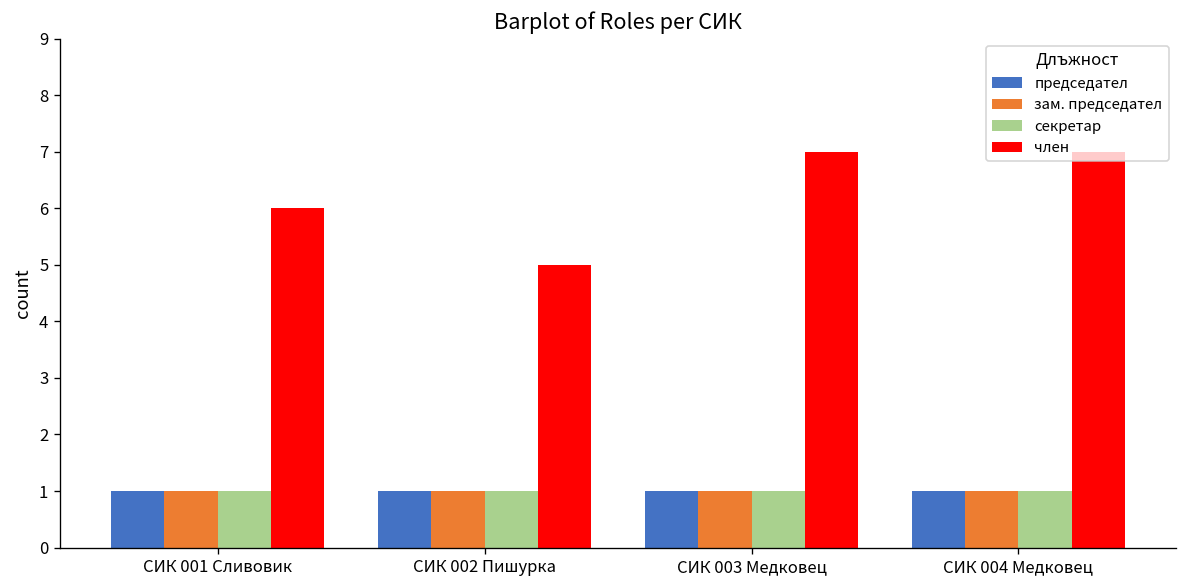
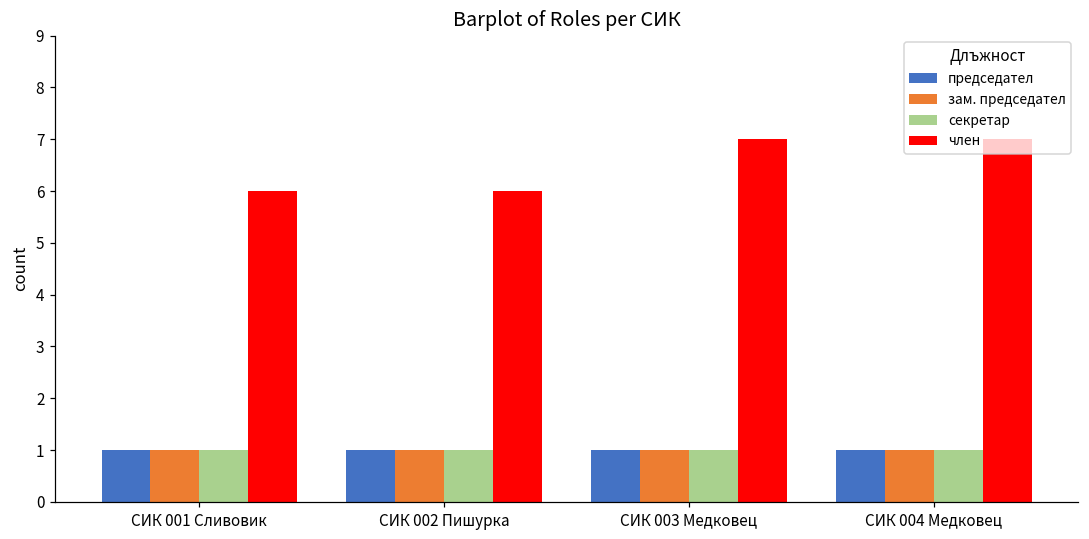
член, СИК 002 Пишурка: 5 -> 6
